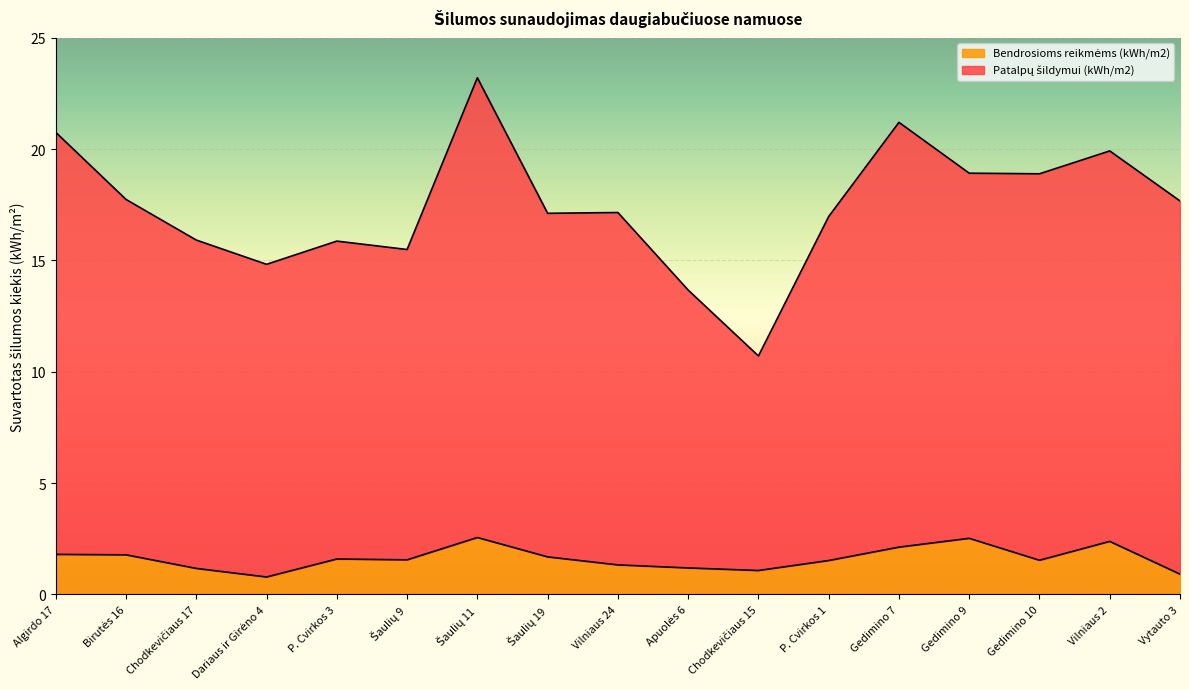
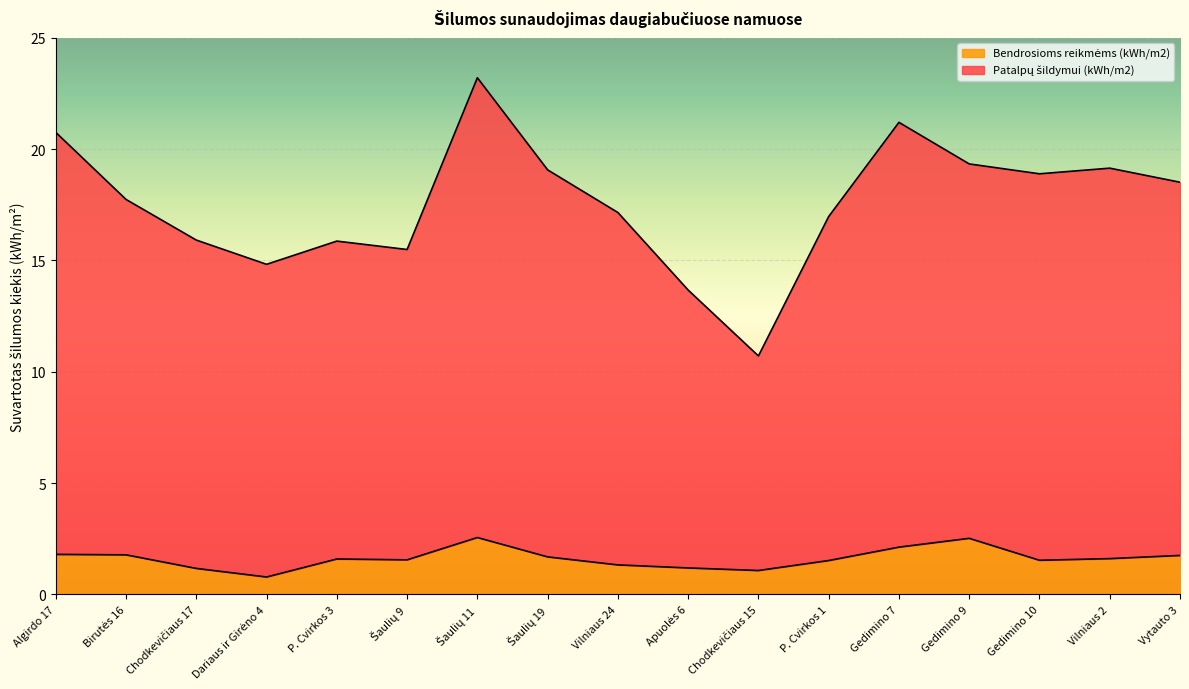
Patalpų šildymui (kWh/m2), Šaulių 19: 15.4 -> 17.4
Patalpų šildymui (kWh/m2), Gedimino 9: 16.4 -> 16.8
Bendrosioms reikmėms (kWh/m2), Vilniaus 2: 2.4 -> 1.6
Bendrosioms reikmėms (kWh/m2), Vytauto 3: 0.9 -> 1.7
